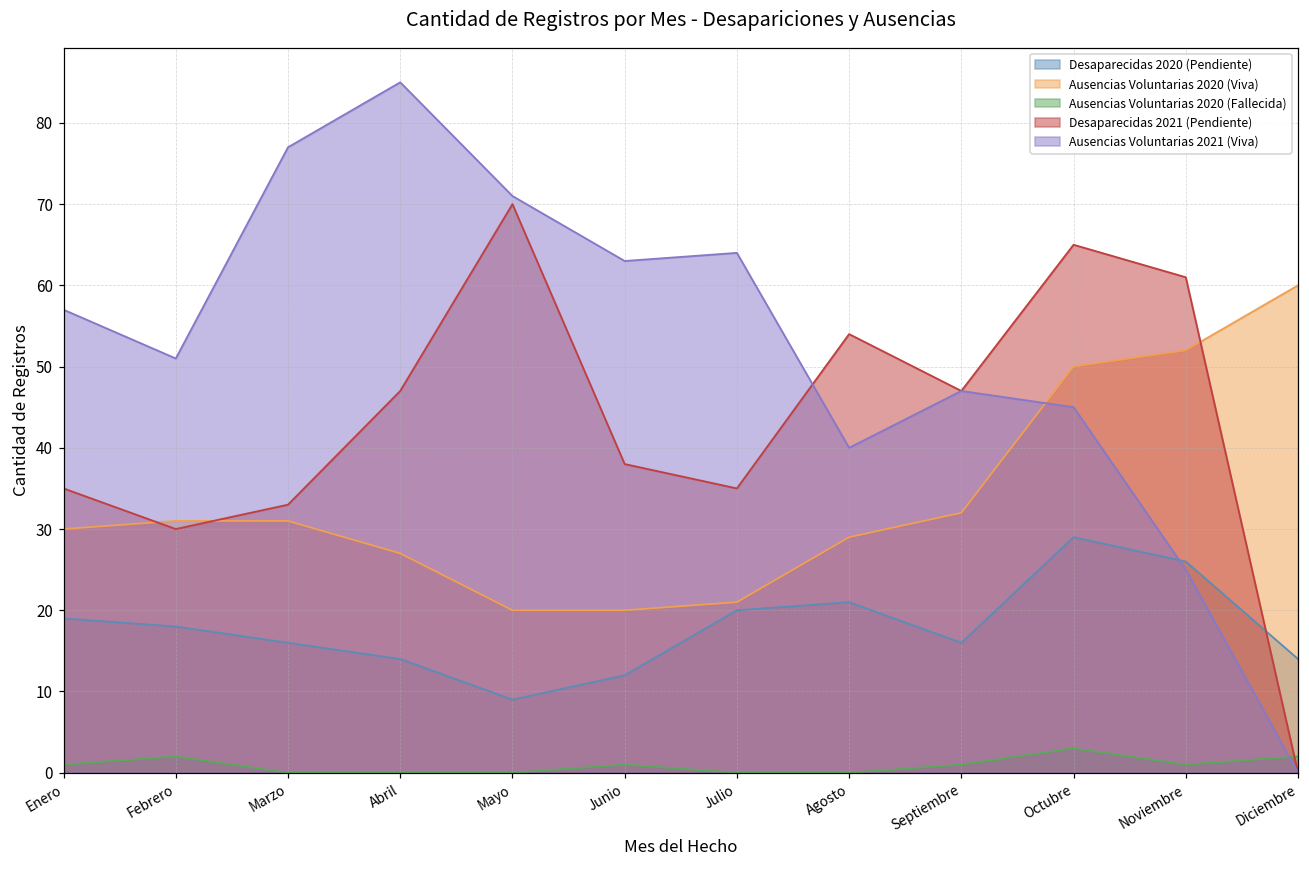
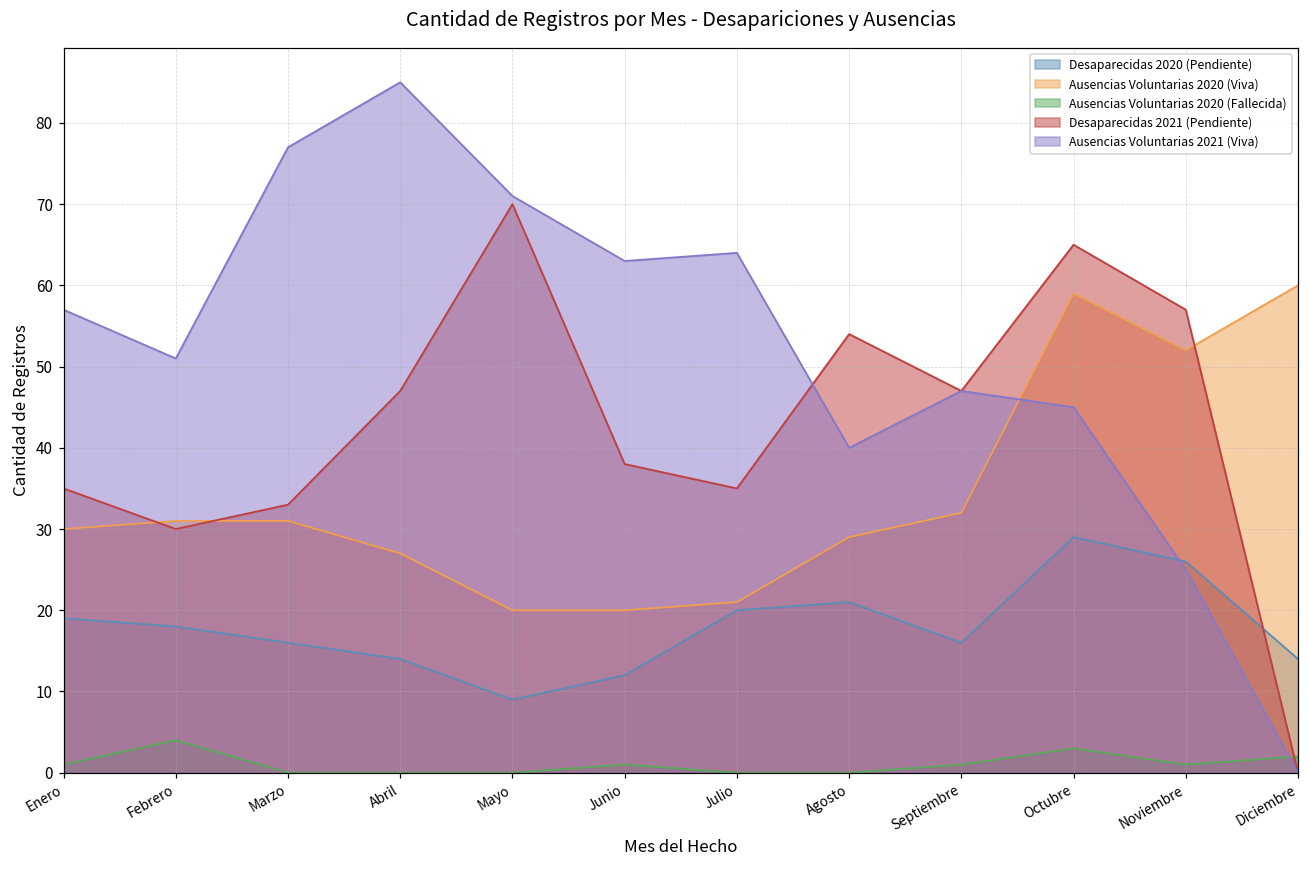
Ausencias Voluntarias 2020 (Fallecida), Febrero: 2 -> 4
Ausencias Voluntarias 2020 (Viva), Octubre: 50 -> 59
Desaparecidas 2021 (Pendiente), Noviembre: 61 -> 57
